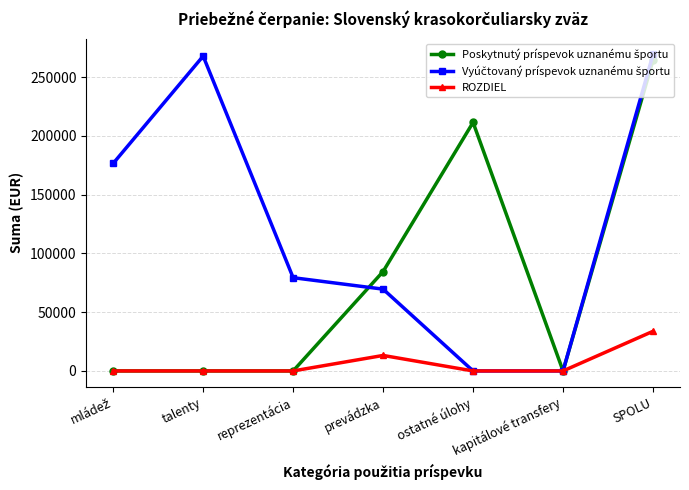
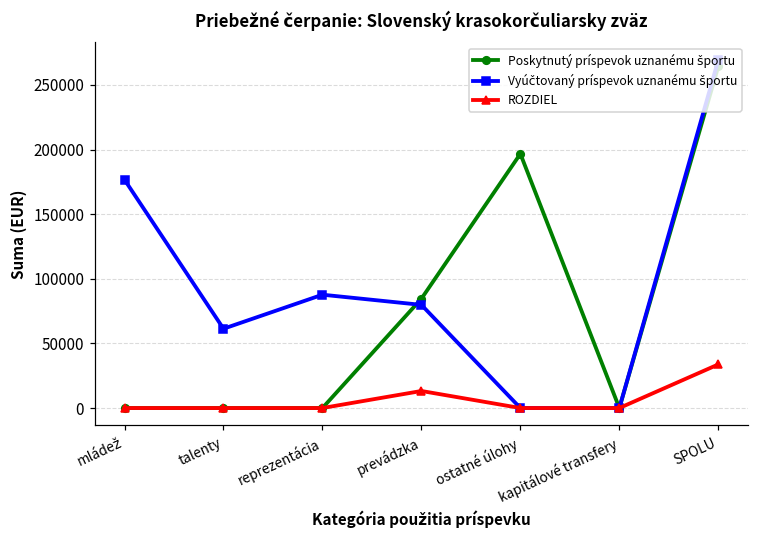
Vyúčtovaný príspevok uznanému športu, talenty: 268000 -> 61000
Vyúčtovaný príspevok uznanému športu, reprezentácia: 79000 -> 88000
Vyúčtovaný príspevok uznanému športu, prevádzka: 70000 -> 80000
Poskytnutý príspevok uznanému športu, ostatné úlohy: 212000 -> 197000
